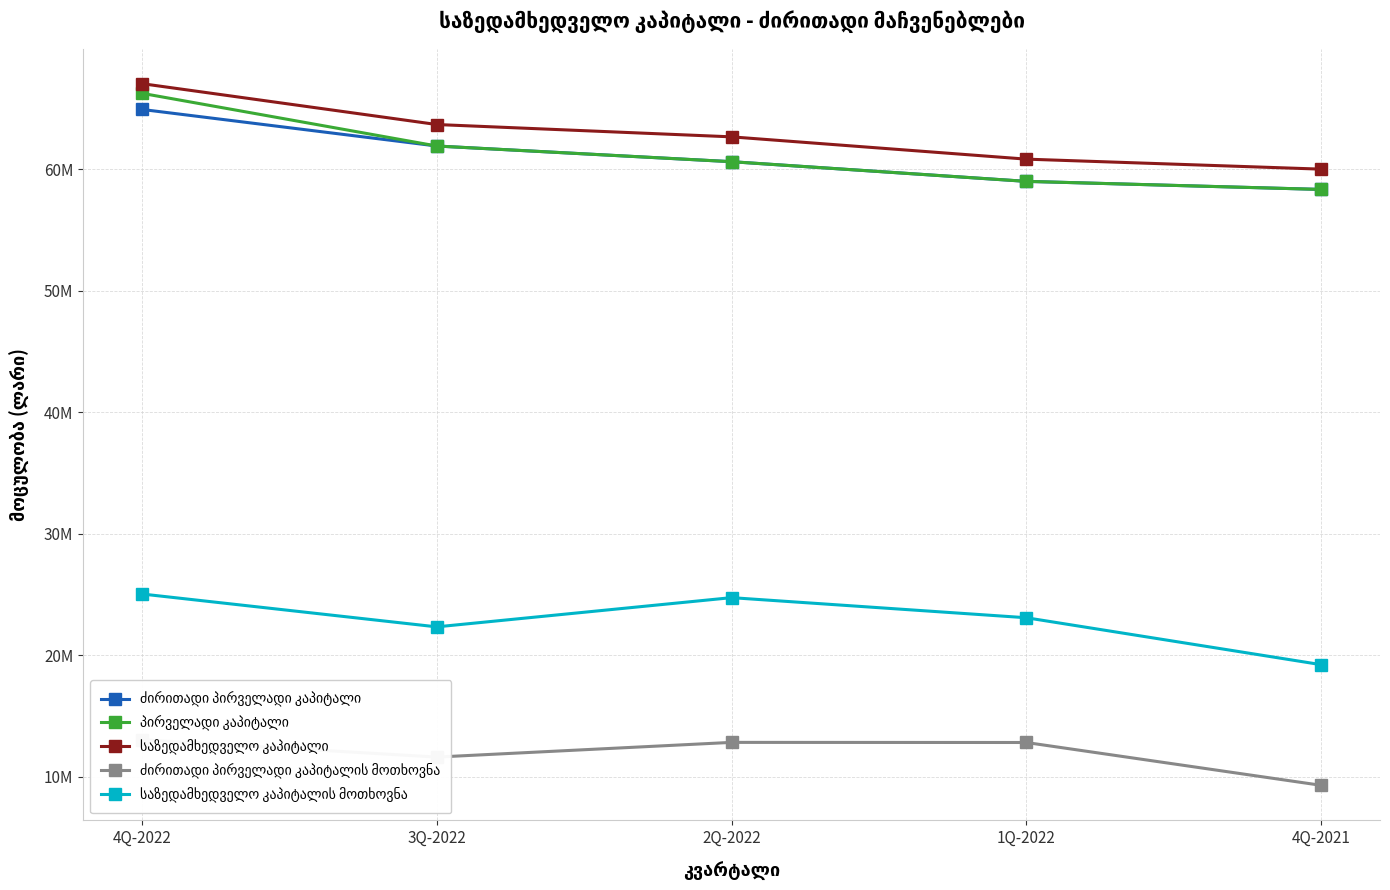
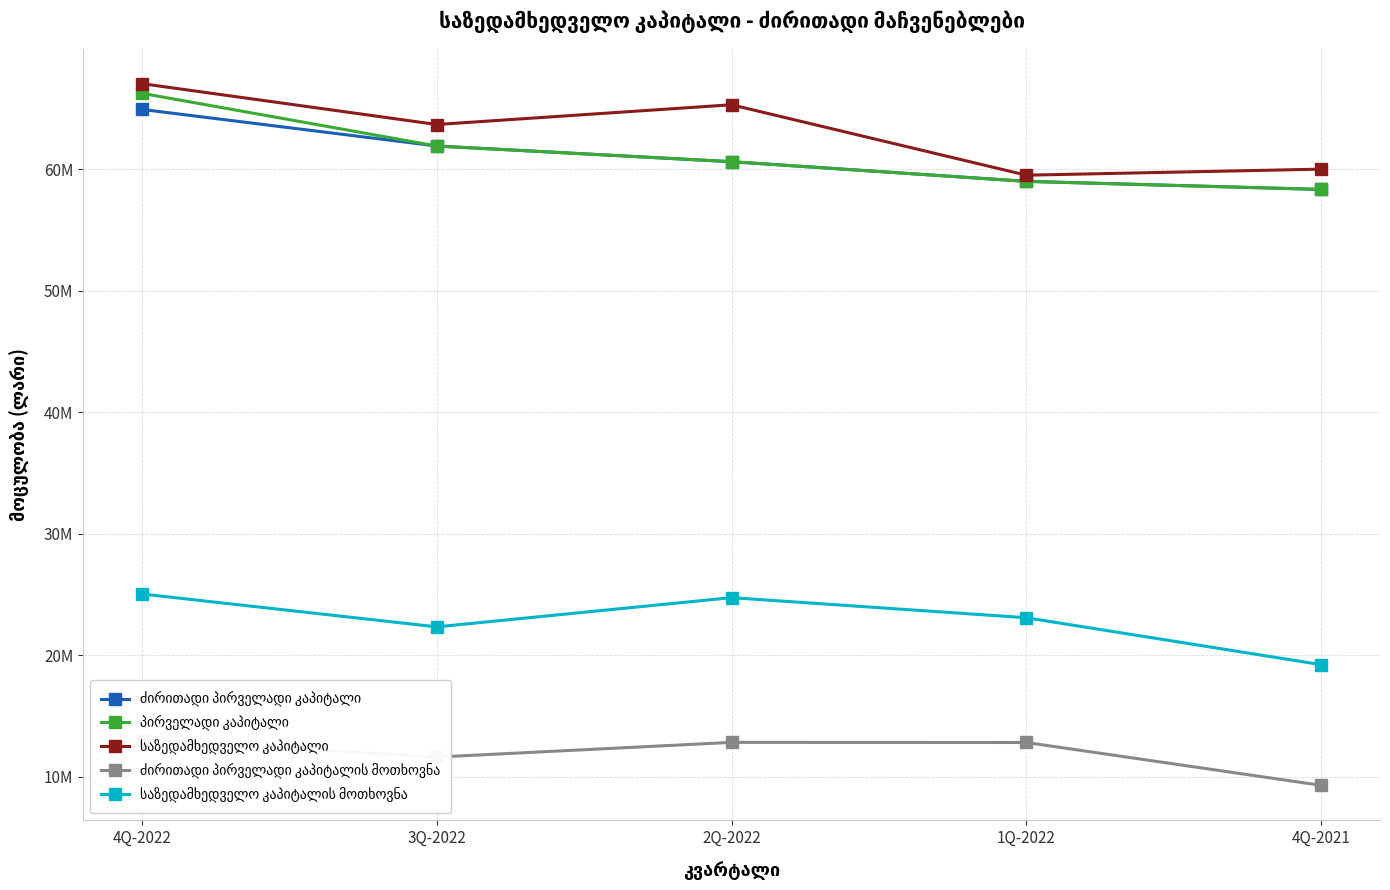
საზედამხედველო კაპიტალი, 2Q-2022: 62700000 -> 65300000
საზედამხედველო კაპიტალი, 1Q-2022: 60800000 -> 59500000
